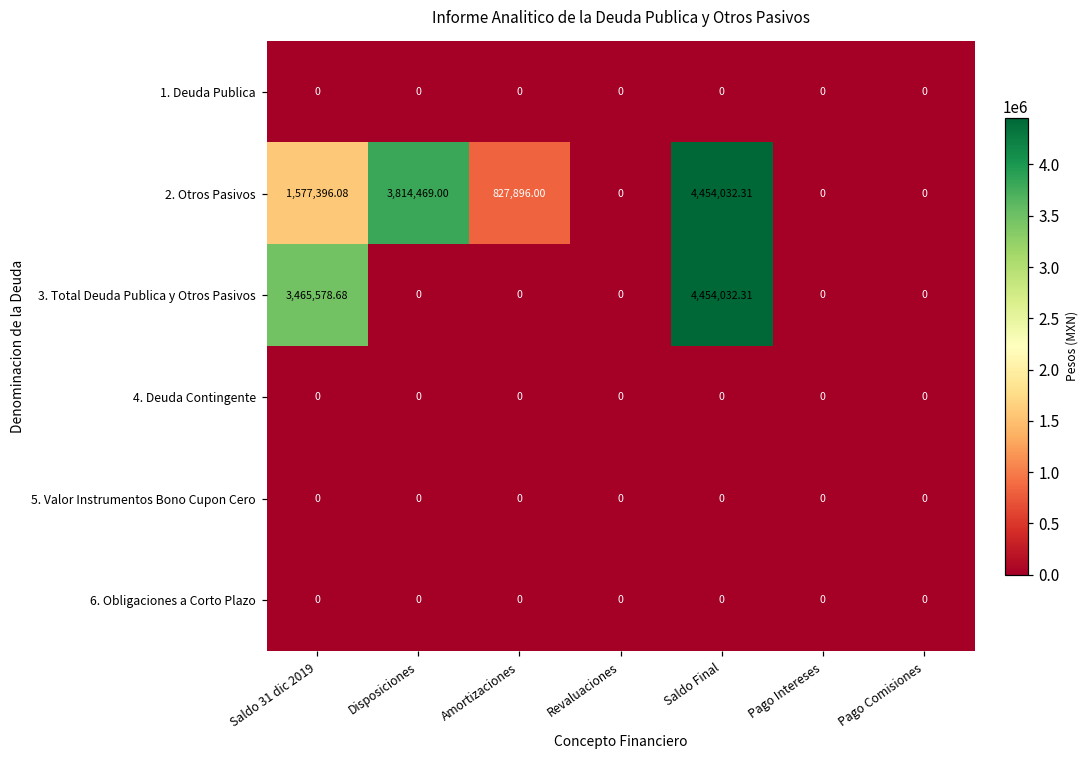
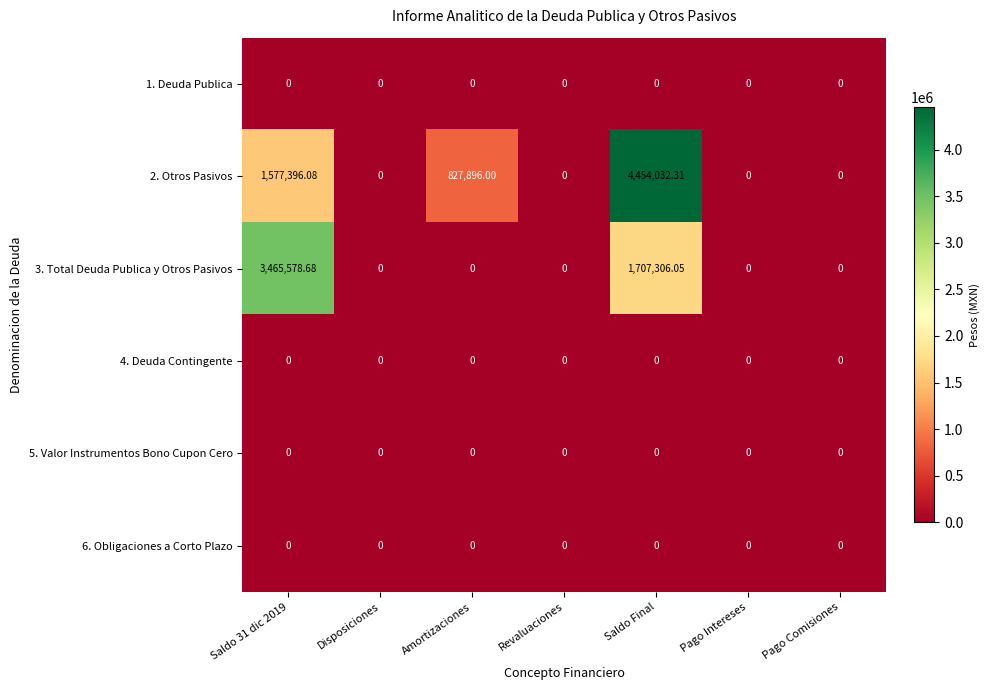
2. Otros Pasivos, Disposiciones: 3,814,469.00 -> 0
3. Total Deuda Publica y Otros Pasivos, Saldo Final: 4,454,032.31 -> 1,707,306.05
